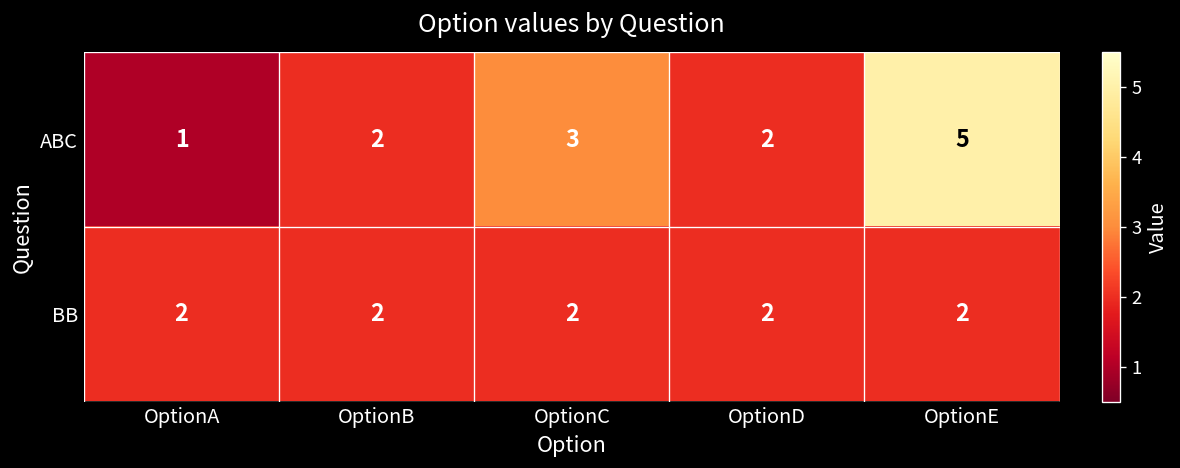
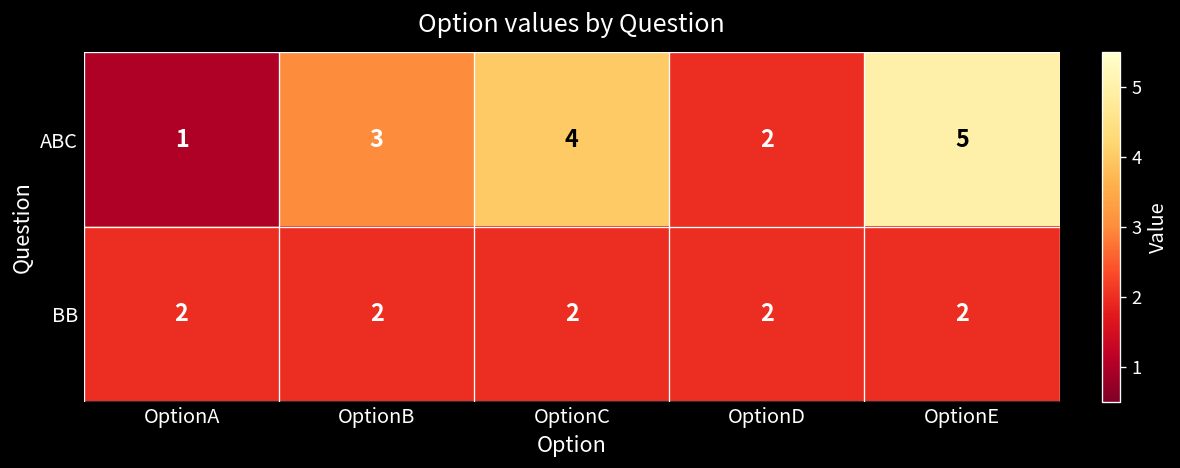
ABC, OptionB: 2 -> 3
ABC, OptionC: 3 -> 4
